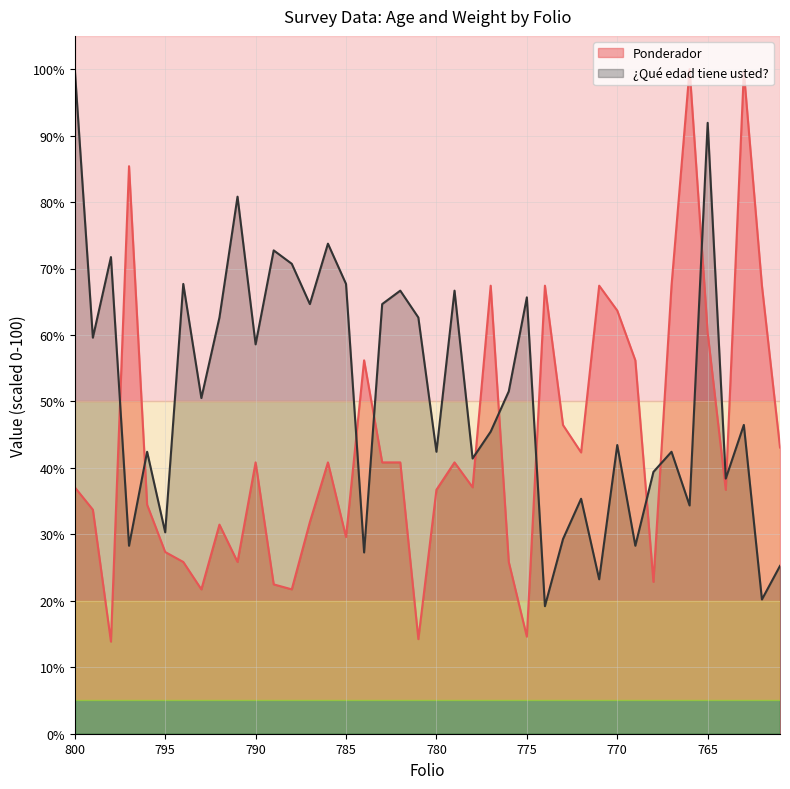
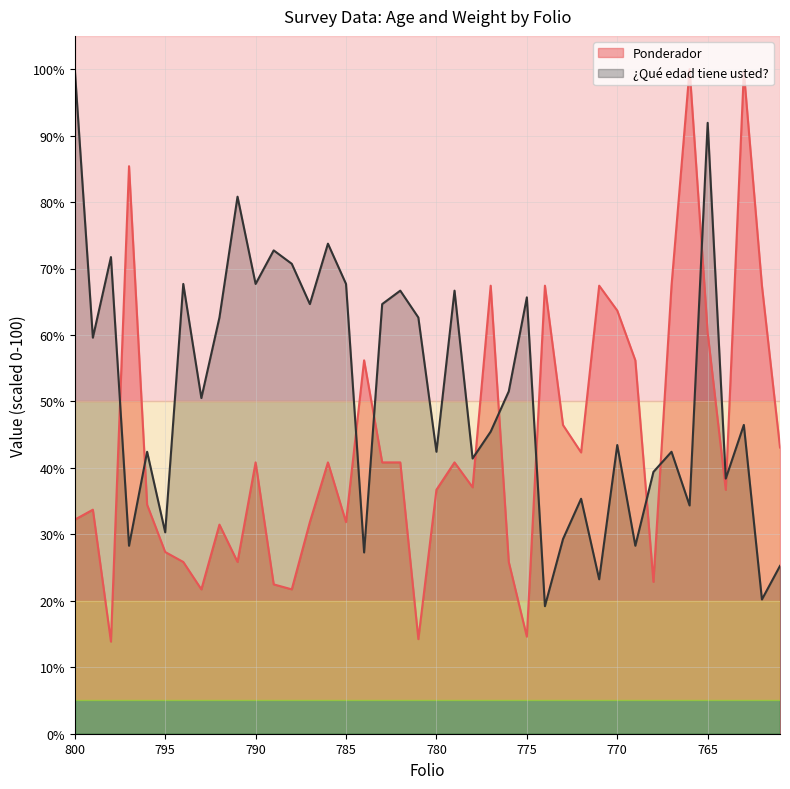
Ponderador, 800: 37% -> 32%
¿Qué edad tiene usted?, 790: 59% -> 68%
Ponderador, 785: 30% -> 32%
